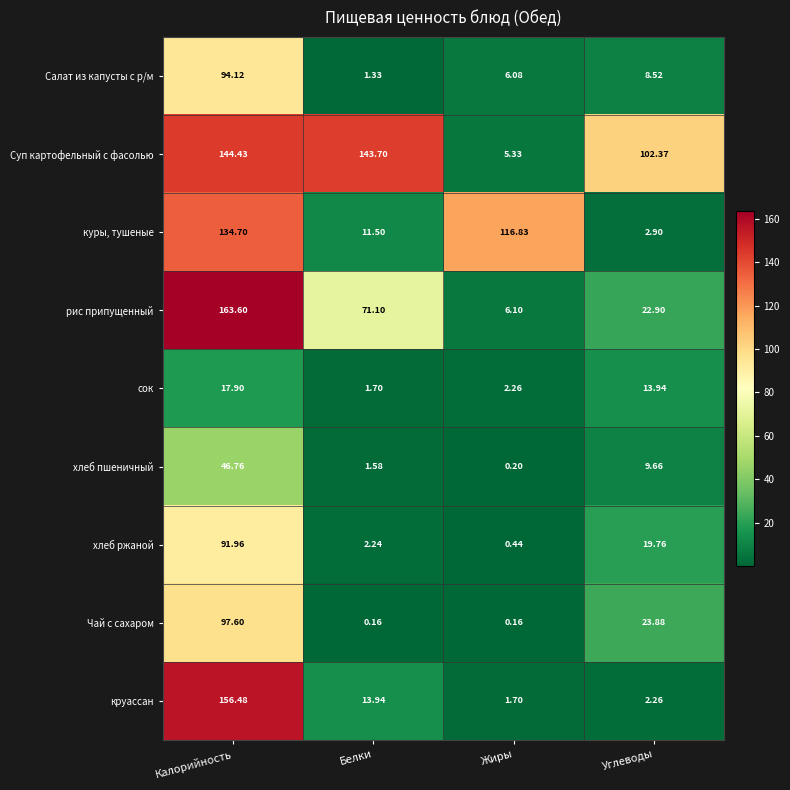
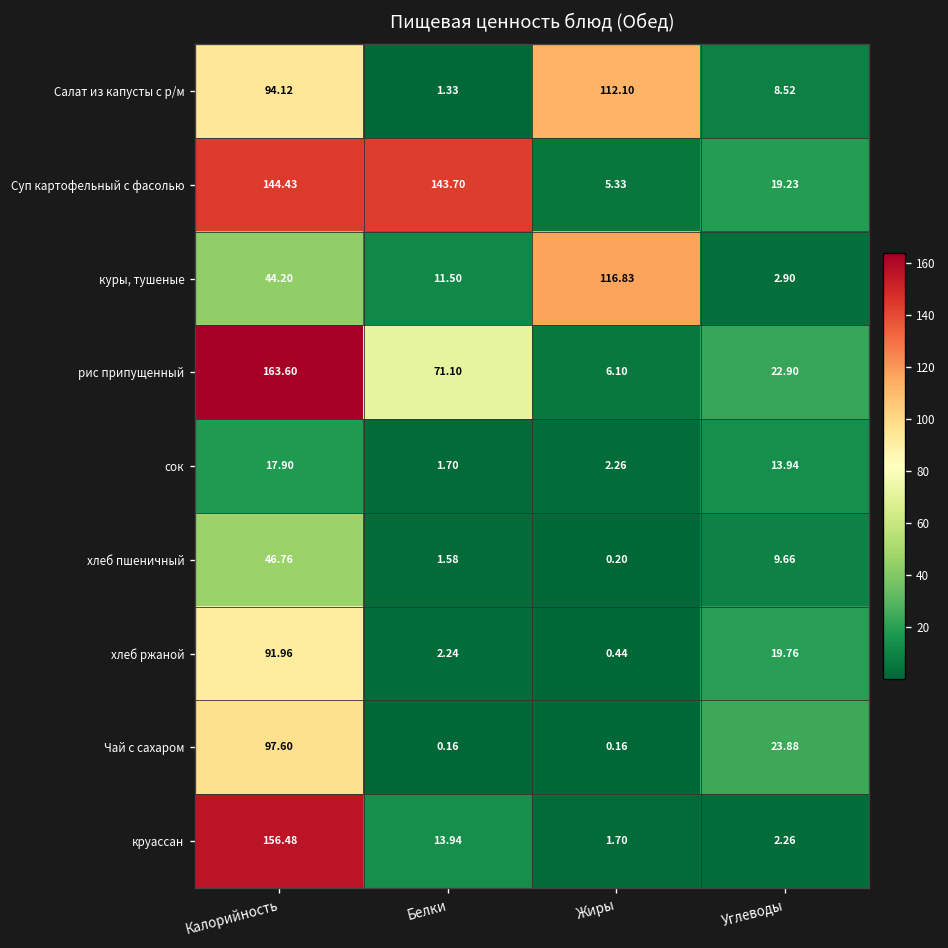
Салат из капусты с р/м, Жиры: 6.08 -> 112.10
Суп картофельный с фасолью, Углеводы: 102.37 -> 19.23
куры, тушеные, Калорийность: 134.70 -> 44.20
